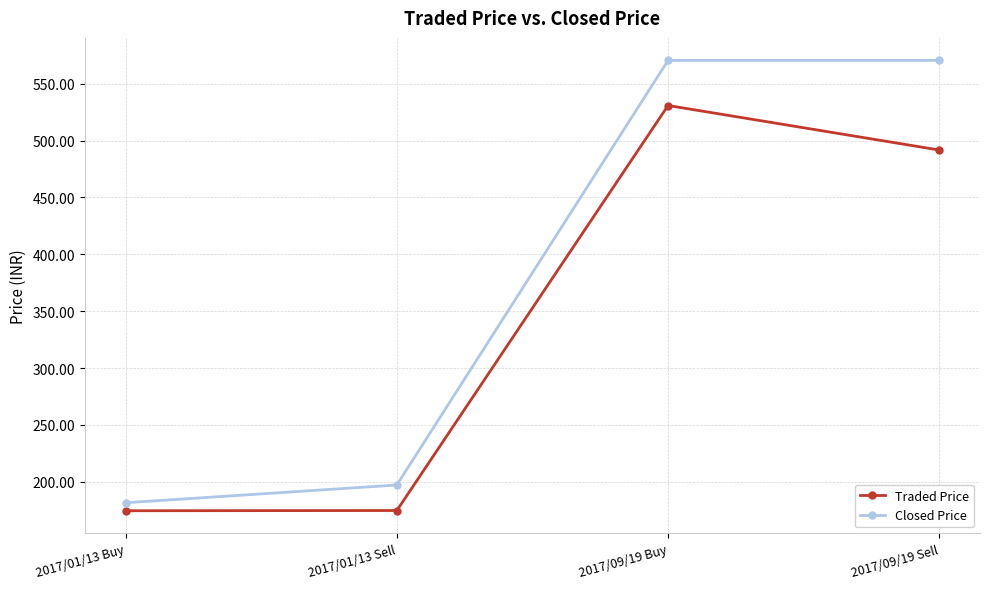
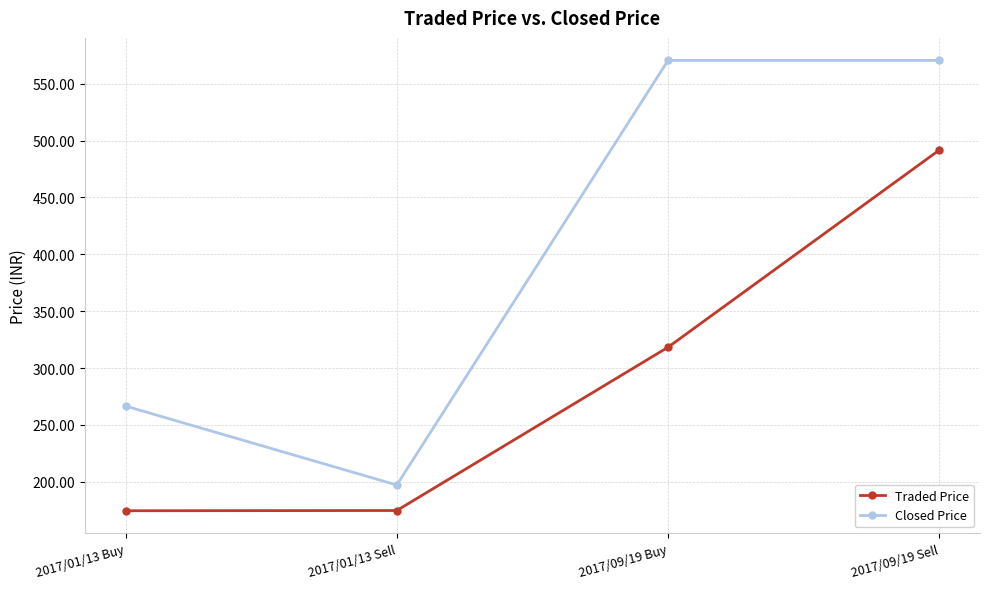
Closed Price, 2017/01/13 Buy: 182 -> 267
Traded Price, 2017/09/19 Buy: 531 -> 318
